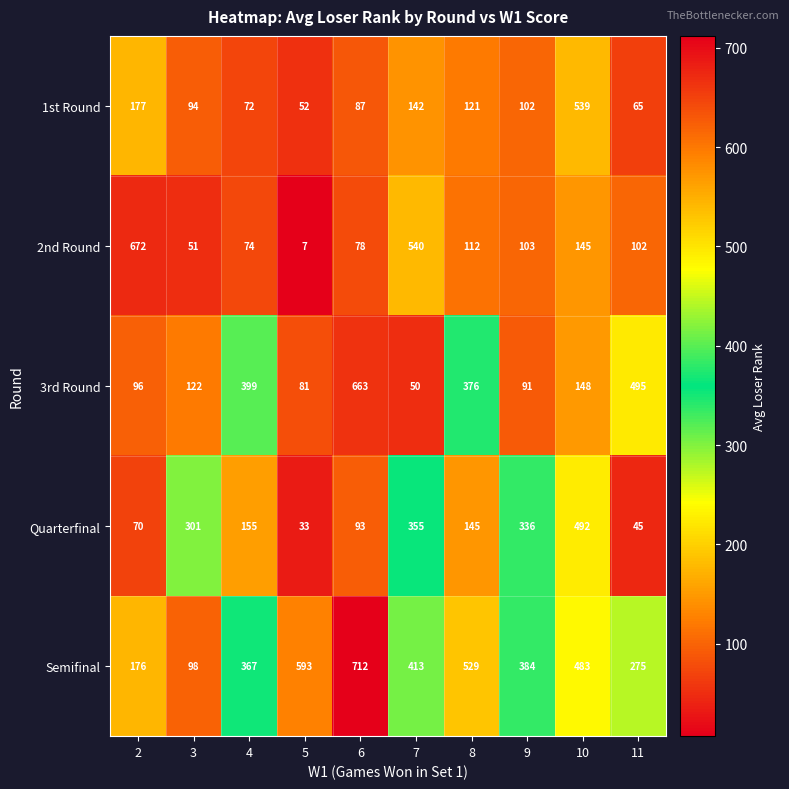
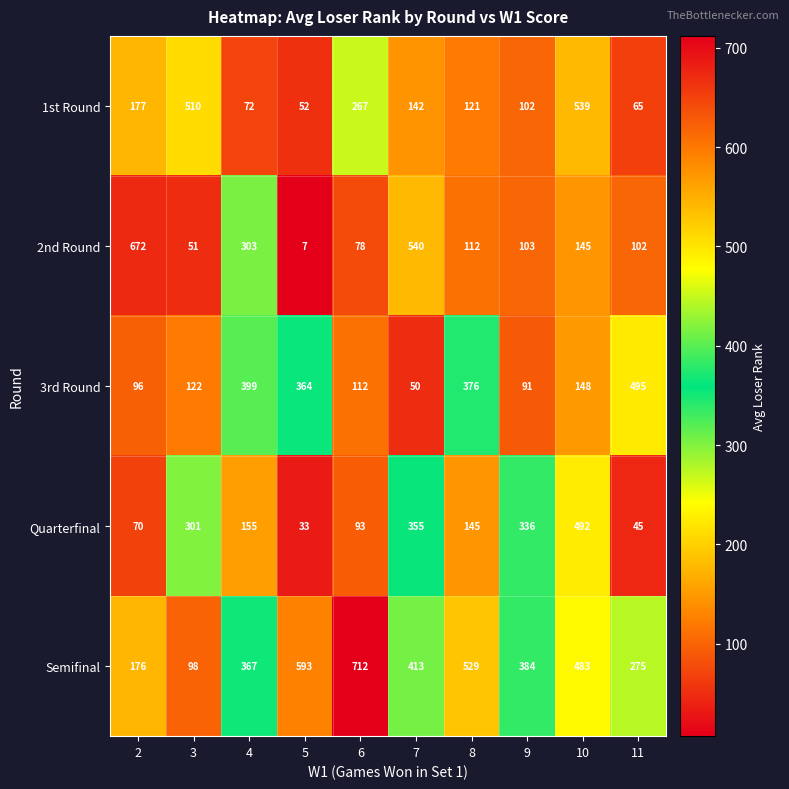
1st Round, 3: 94 -> 510
1st Round, 6: 87 -> 267
2nd Round, 4: 74 -> 303
3rd Round, 5: 81 -> 364
3rd Round, 6: 663 -> 112
